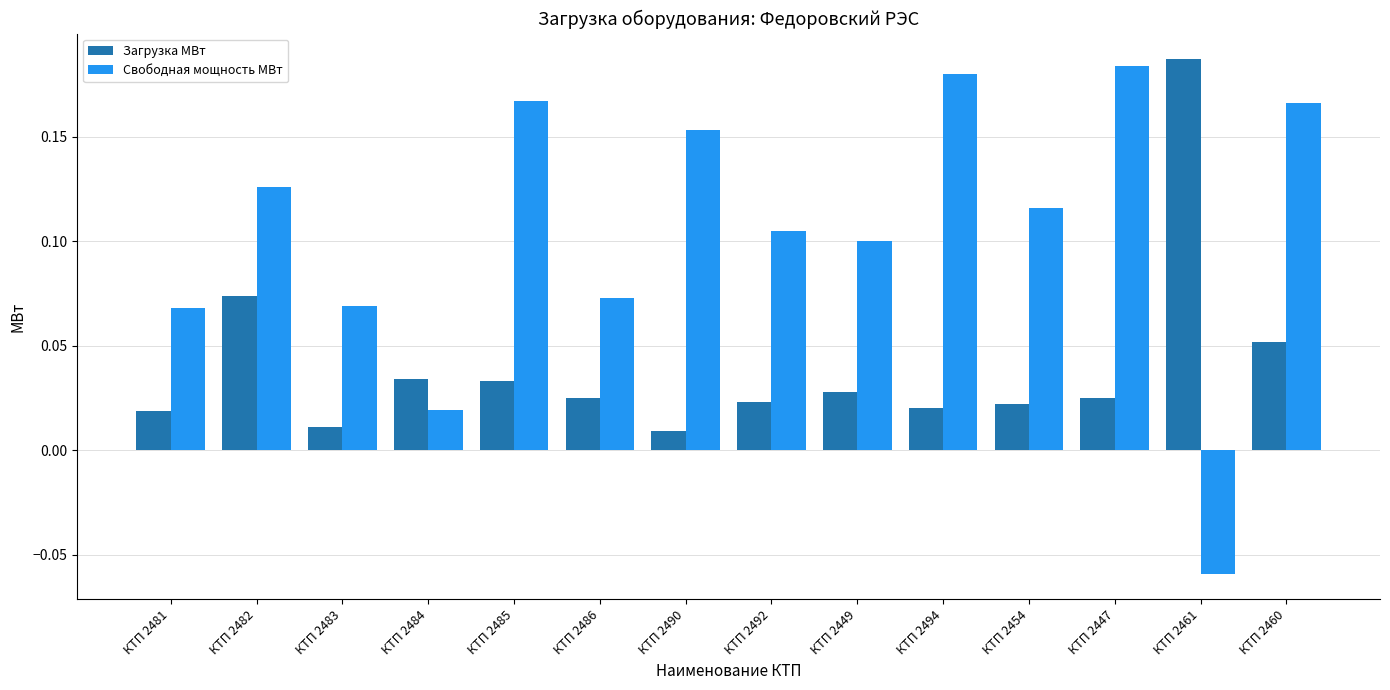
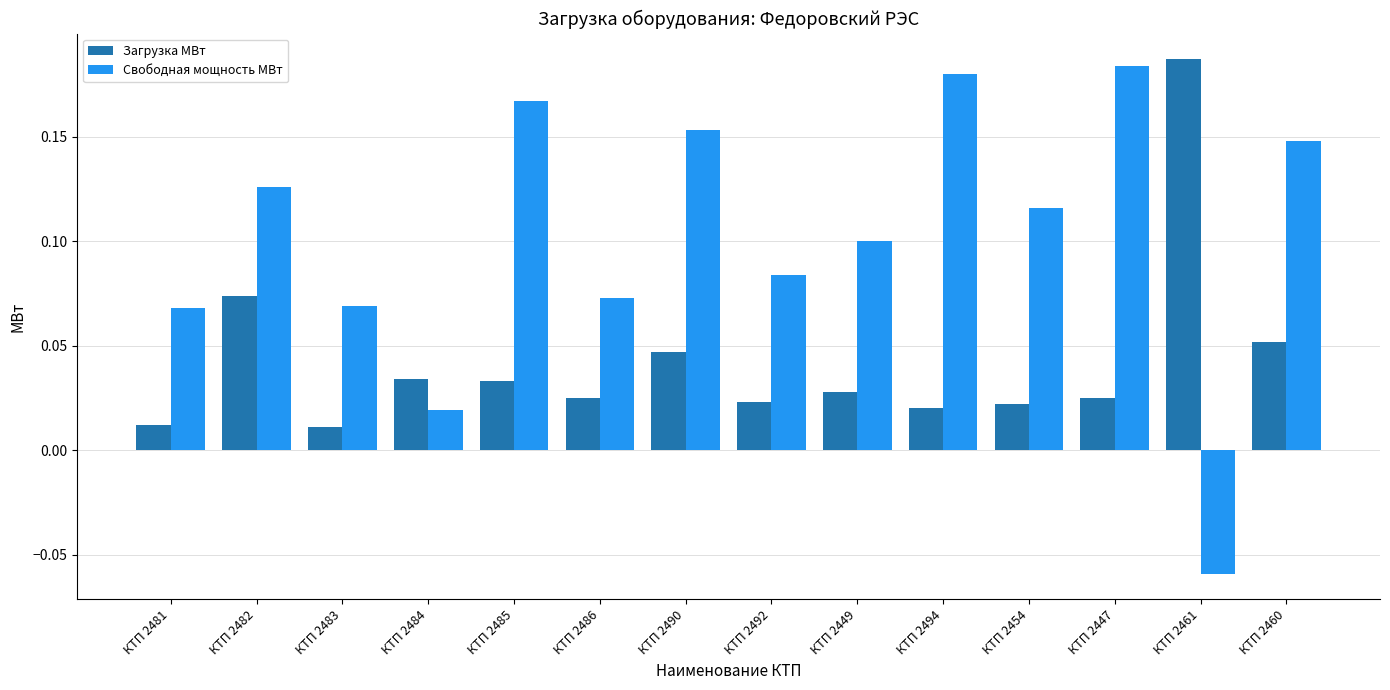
Загрузка МВт, КТП 2481: 0.019 -> 0.012
Загрузка МВт, КТП 2490: 0.009 -> 0.047
Свободная мощность МВт, КТП 2492: 0.105 -> 0.084
Свободная мощность МВт, КТП 2460: 0.166 -> 0.148
